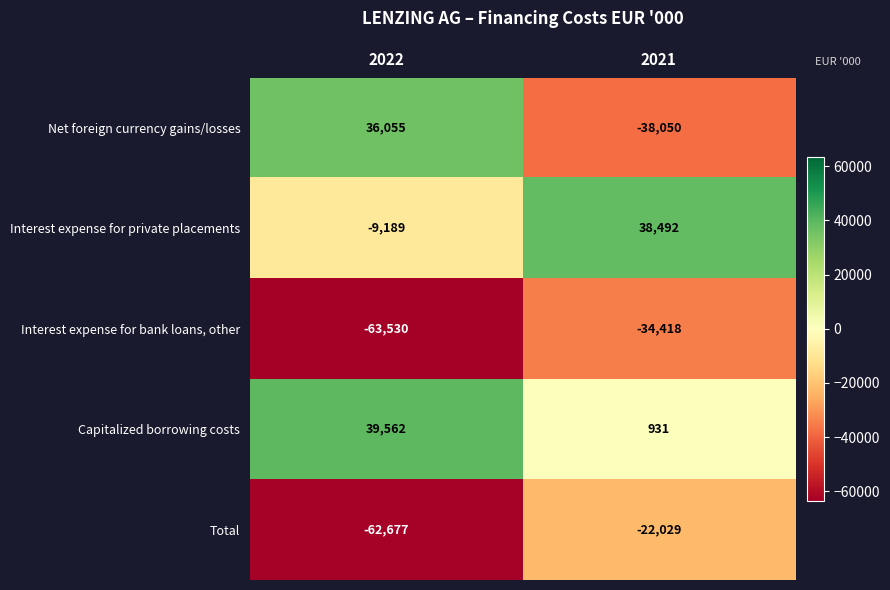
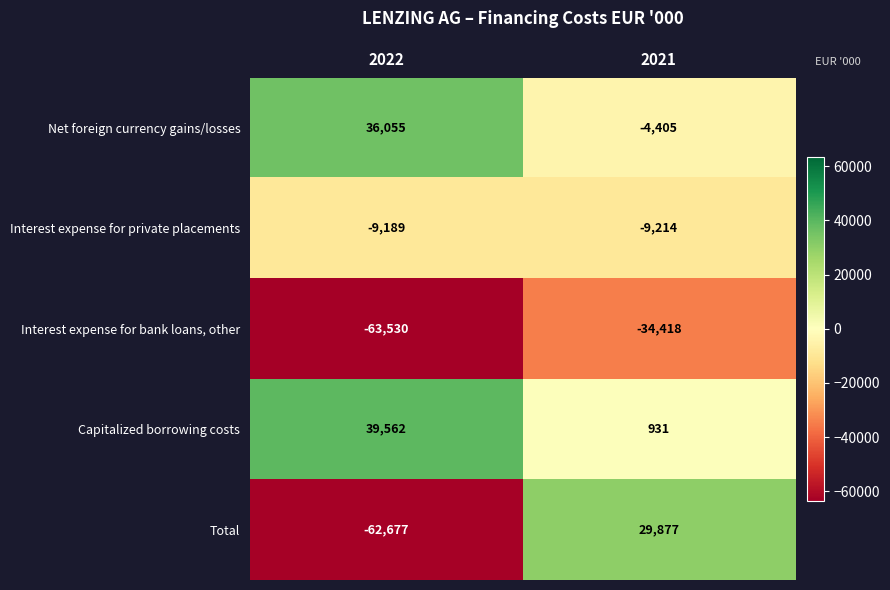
Net foreign currency gains/losses, 2021: -38,050 -> -4,405
Interest expense for private placements, 2021: 38,492 -> -9,214
Total, 2021: -22,029 -> 29,877
